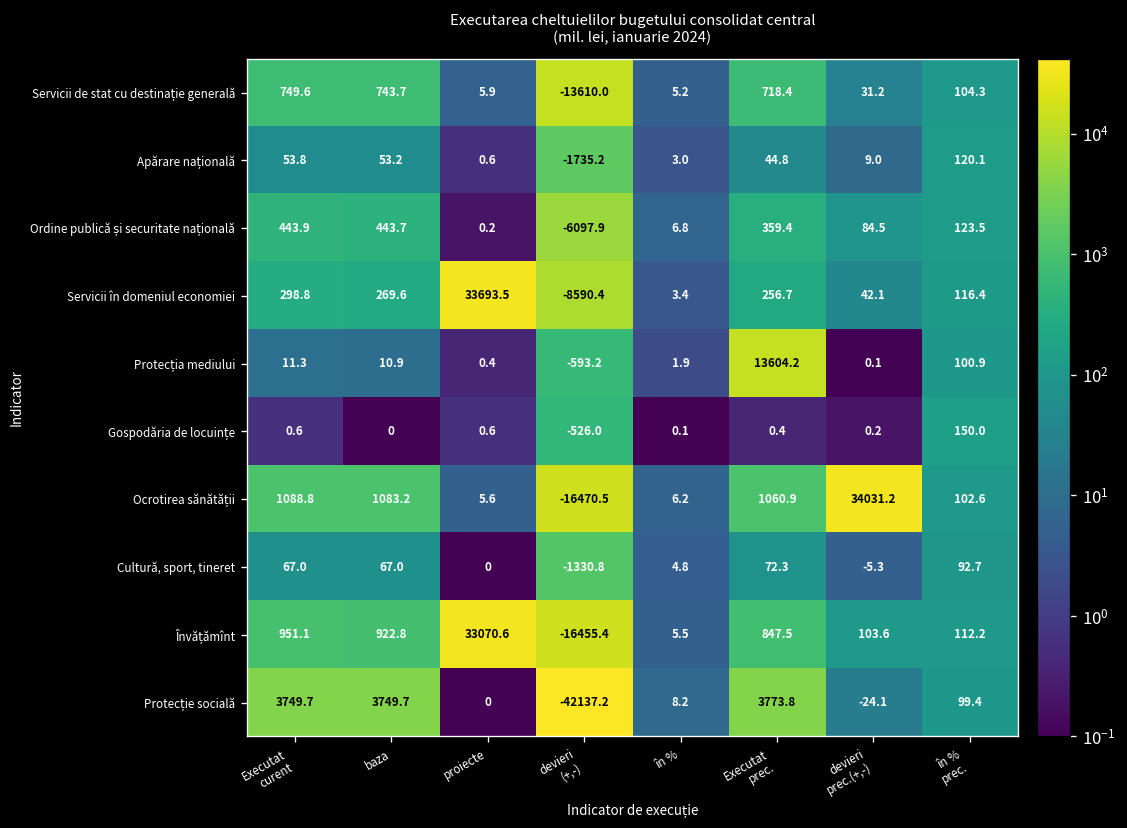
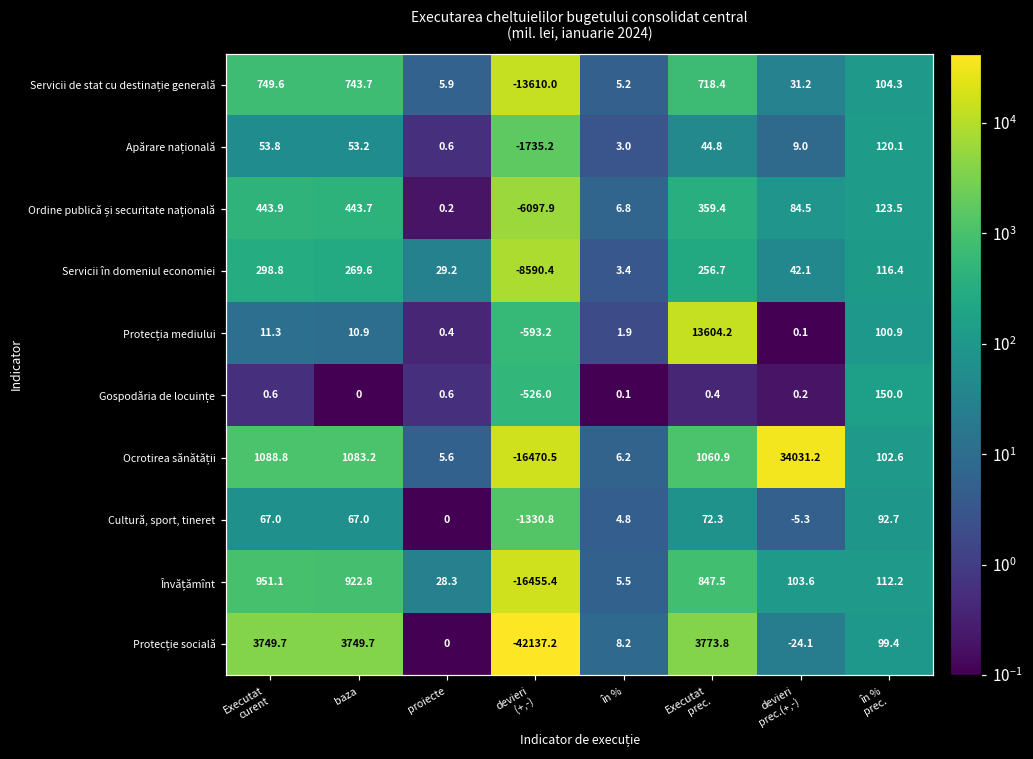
Servicii în domeniul economiei, proiecte: 33693.5 -> 29.2
Învățămînt, proiecte: 33070.6 -> 28.3
